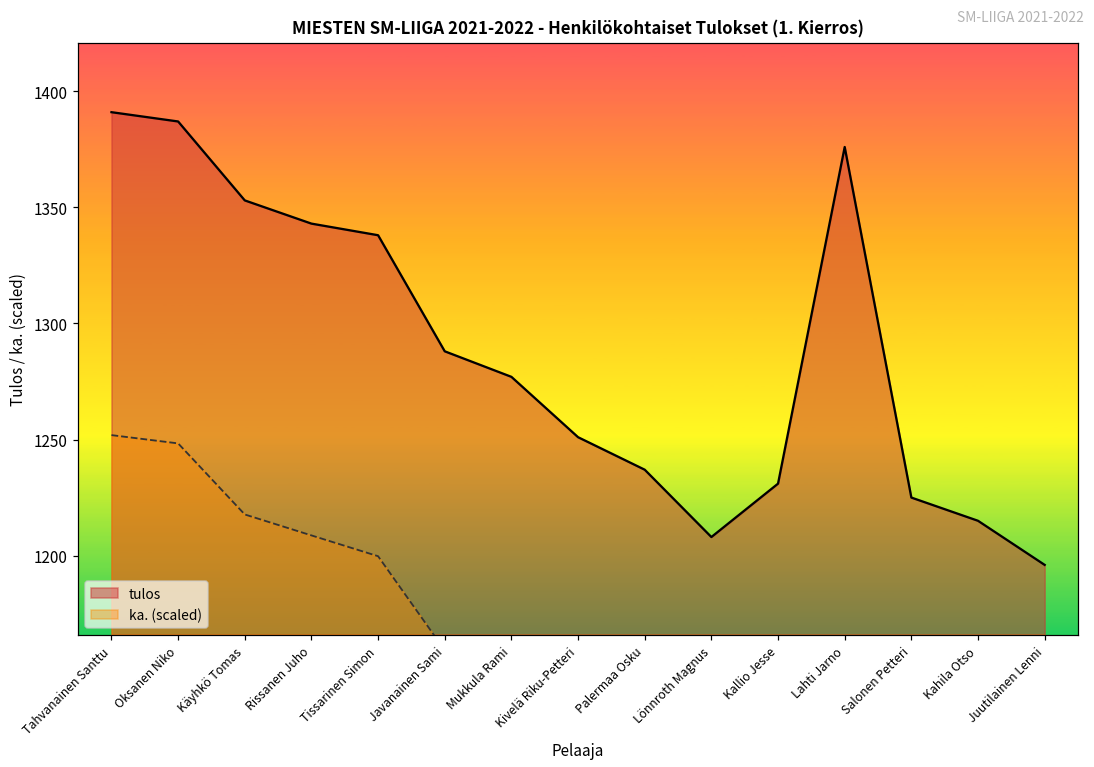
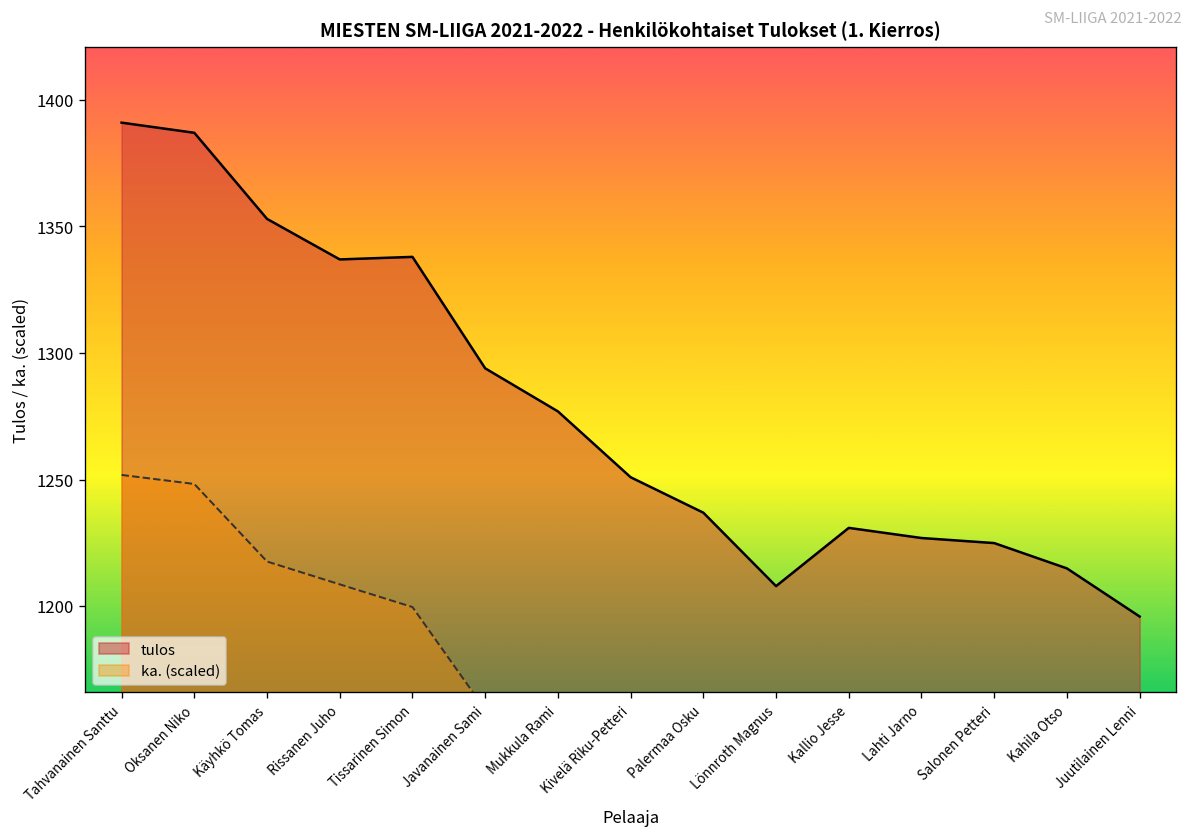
tulos, Rissanen Juho: 1343 -> 1337
tulos, Javanainen Sami: 1288 -> 1294
tulos, Lahti Jarno: 1376 -> 1227
